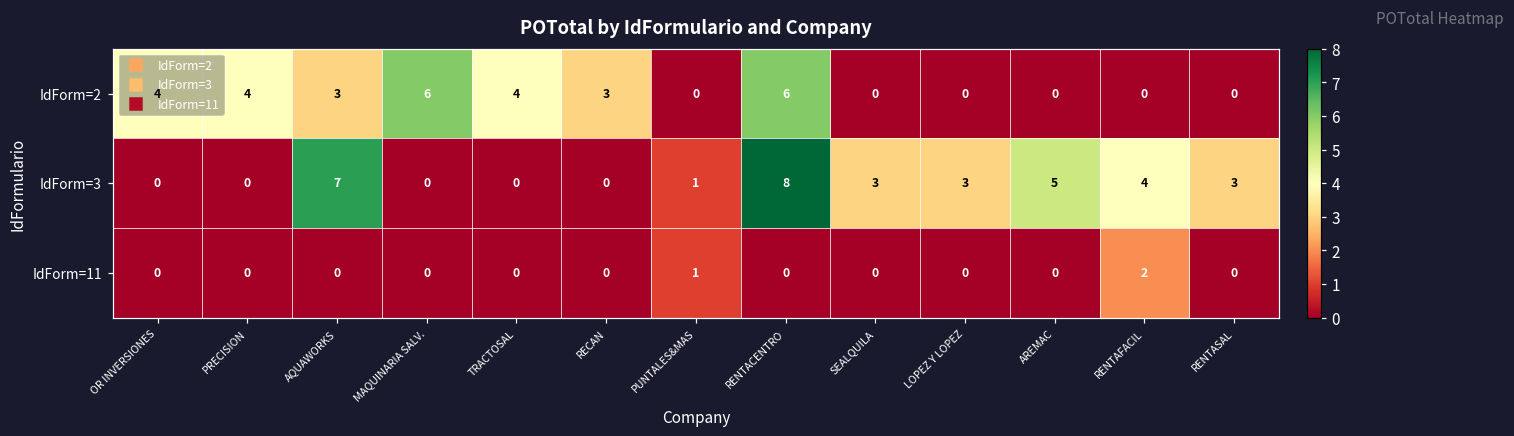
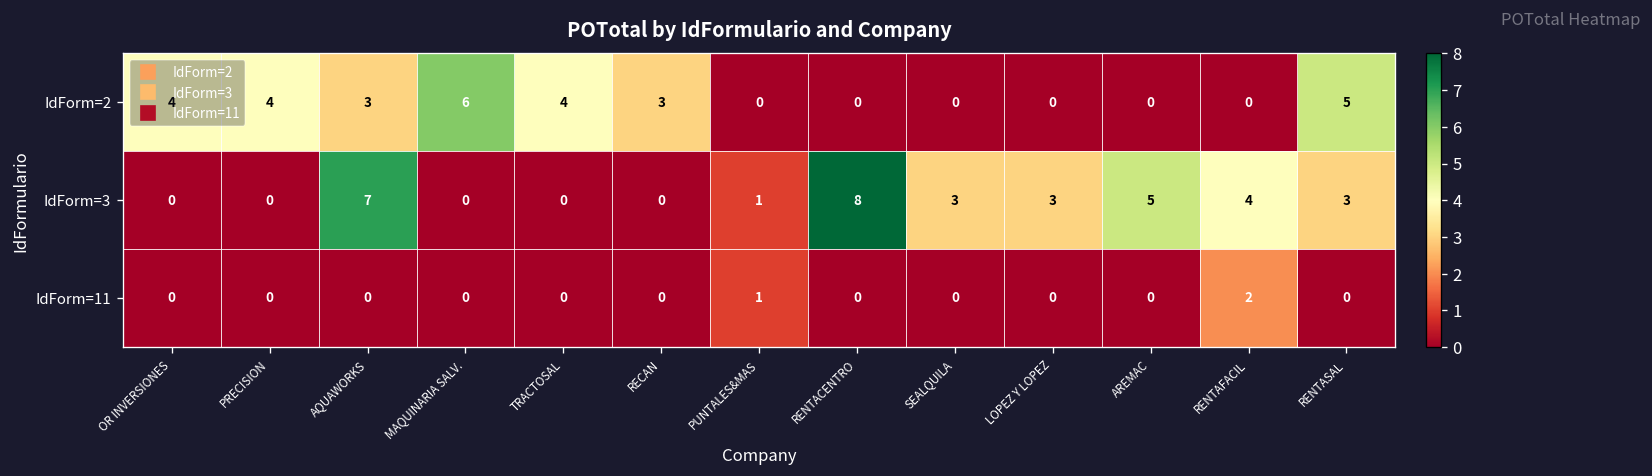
IdForm=2, RENTACENTRO: 6 -> 0
IdForm=2, RENTASAL: 0 -> 5
